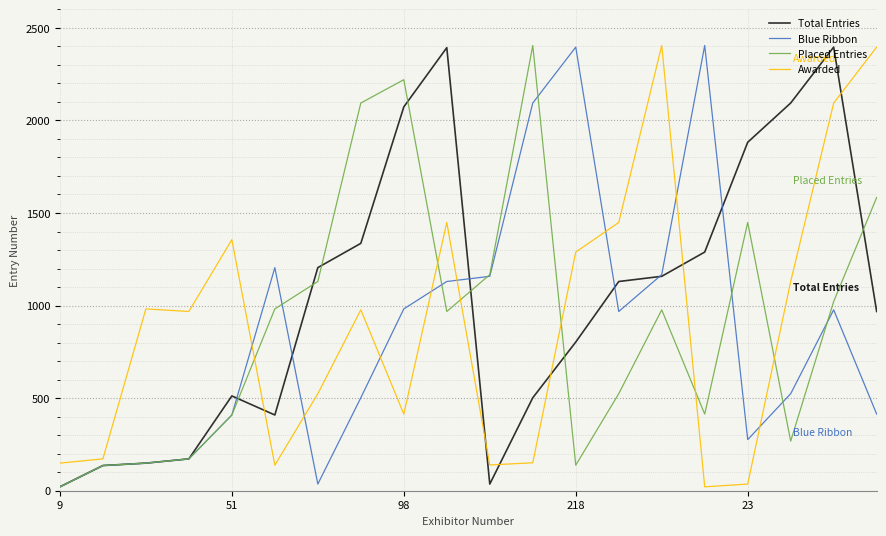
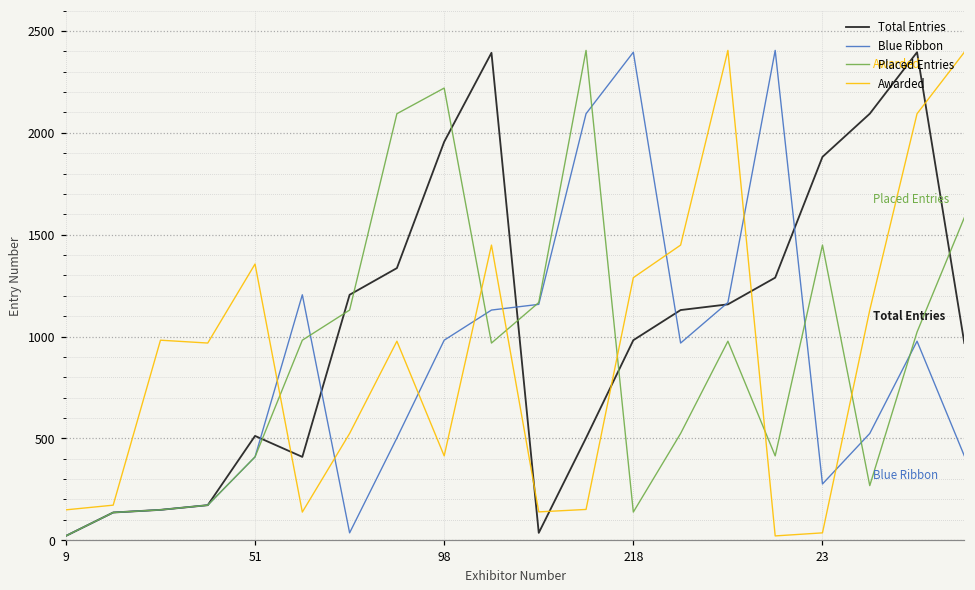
Total Entries, 98: 2070 -> 1960
Total Entries, 218: 800 -> 980
